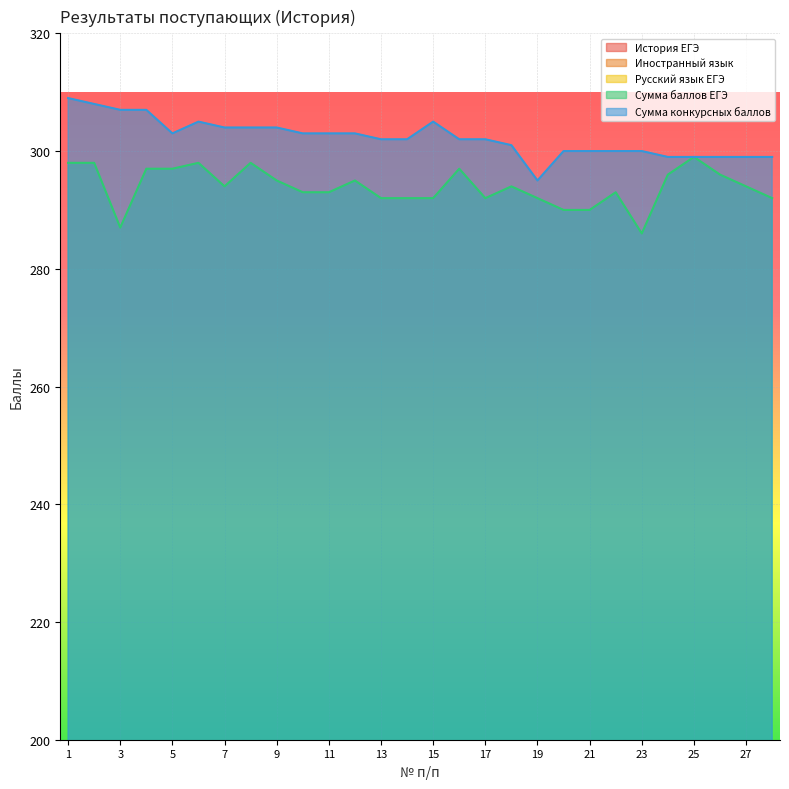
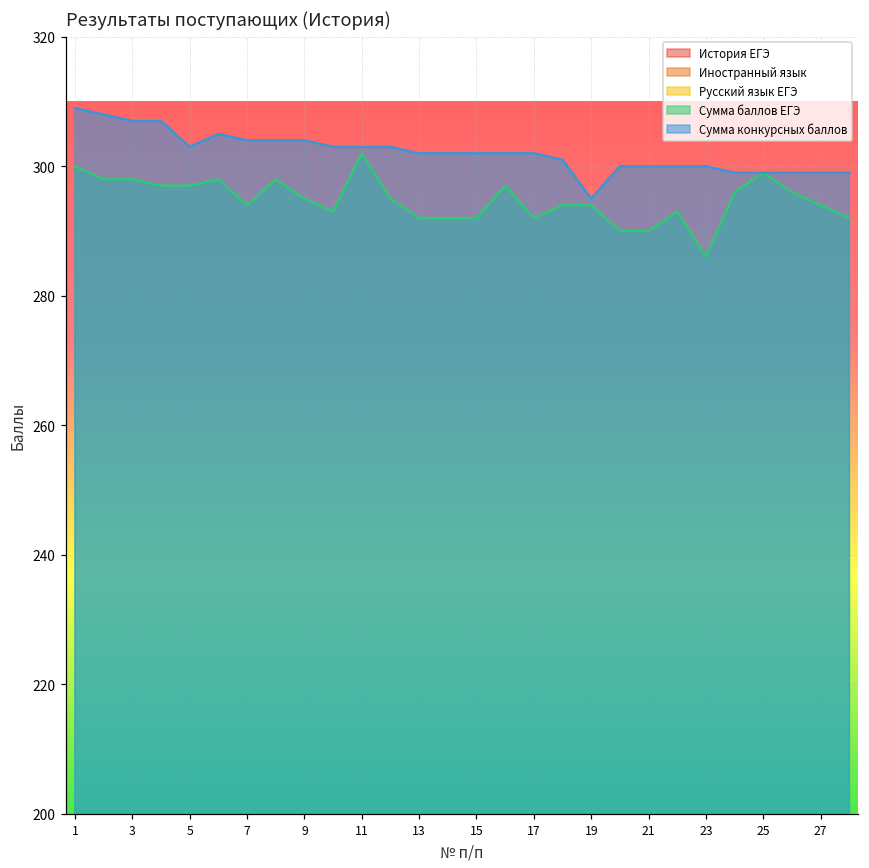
Сумма баллов ЕГЭ, 1: 298 -> 300
Сумма баллов ЕГЭ, 3: 287 -> 298
Сумма баллов ЕГЭ, 11: 293 -> 302
Сумма конкурсных баллов, 15: 305 -> 302
Сумма баллов ЕГЭ, 19: 292 -> 294
